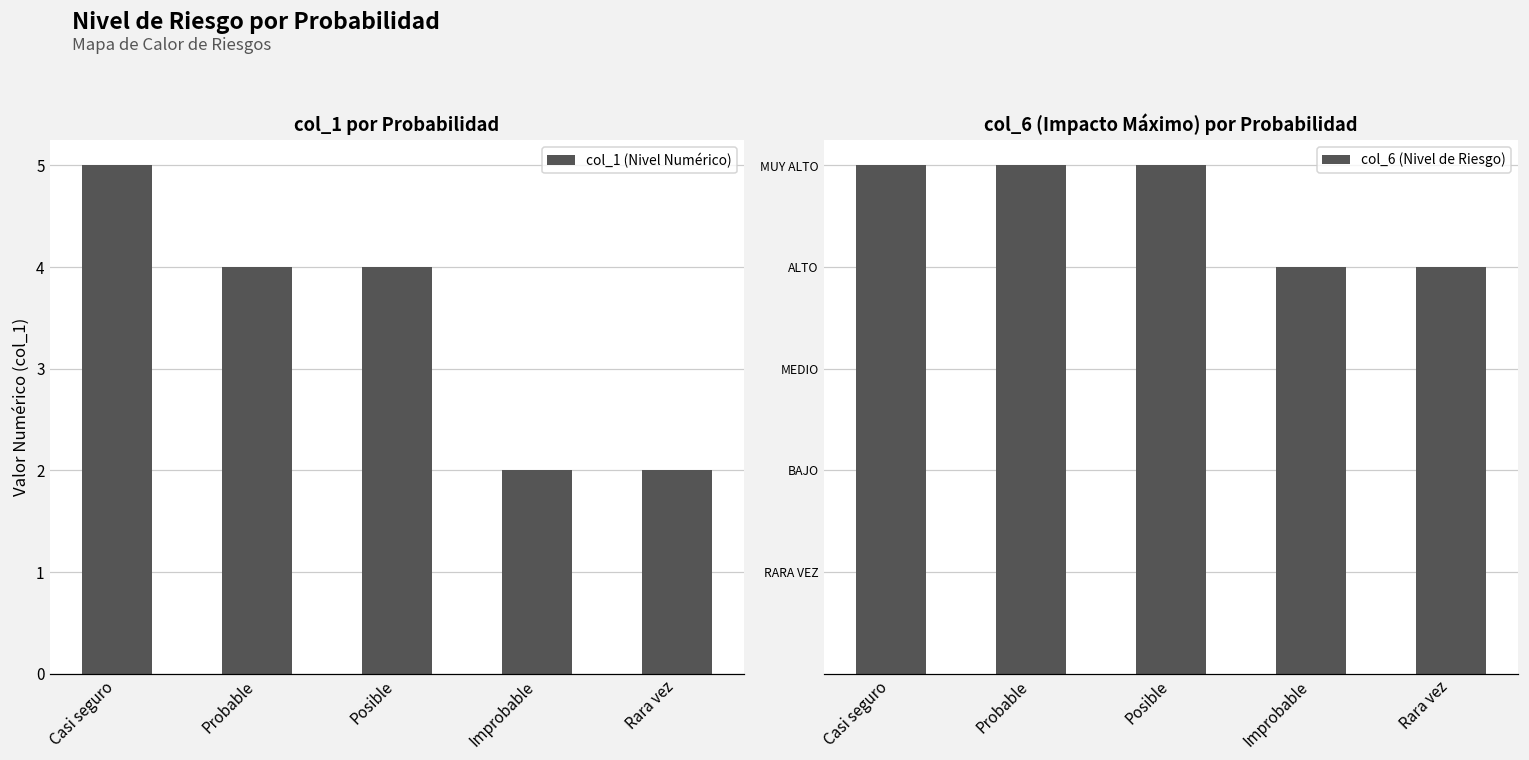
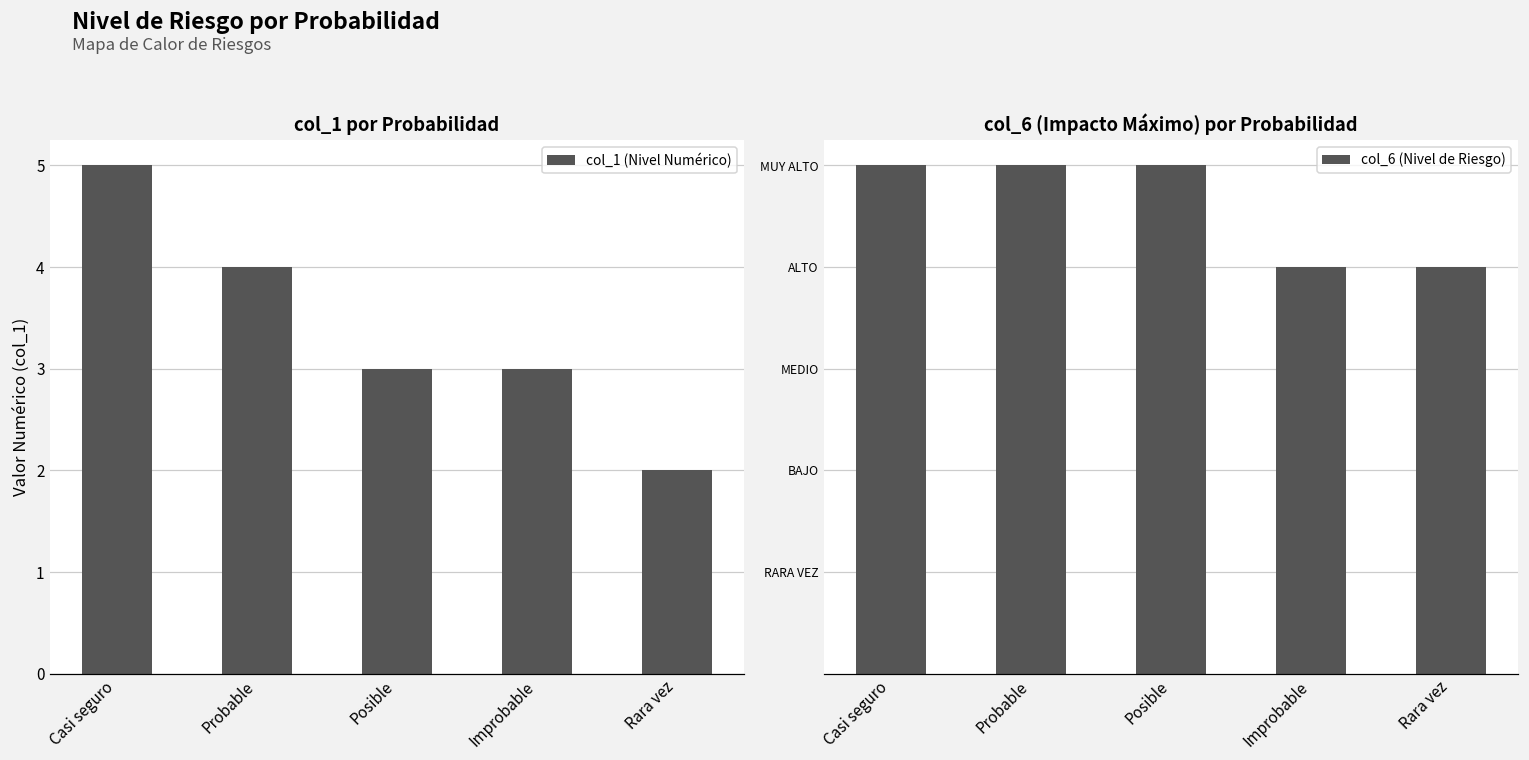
col_1 por Probabilidad, Posible: 4 -> 3
col_1 por Probabilidad, Improbable: 2 -> 3
